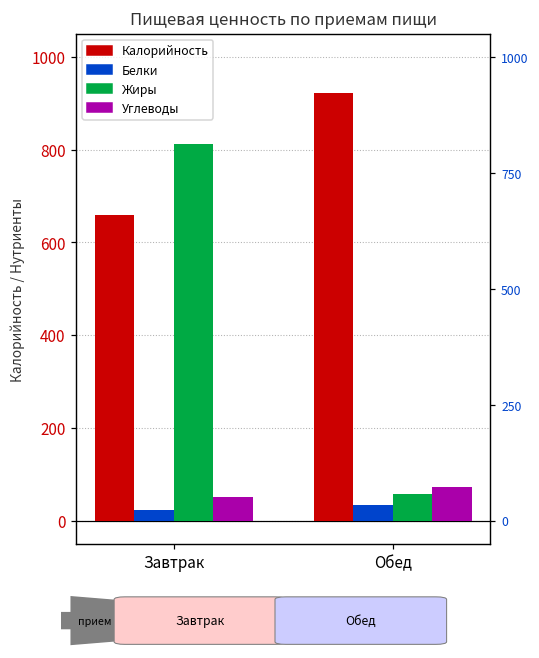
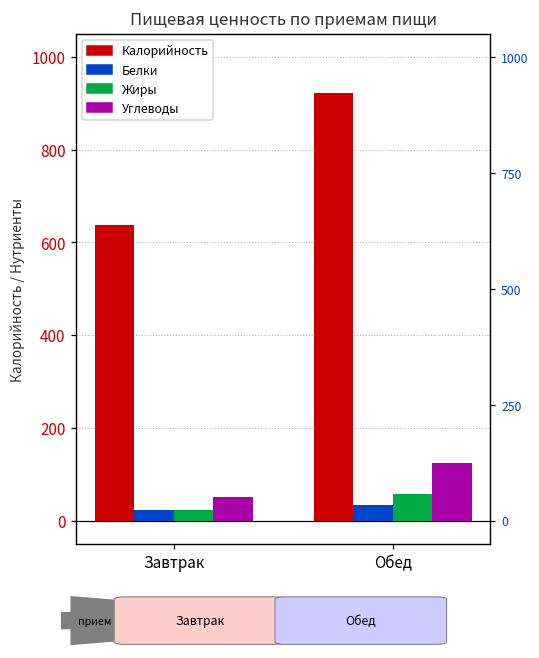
Калорийность, Завтрак: 660 -> 640
Жиры, Завтрак: 810 -> 20
Углеводы, Обед: 70 -> 120
